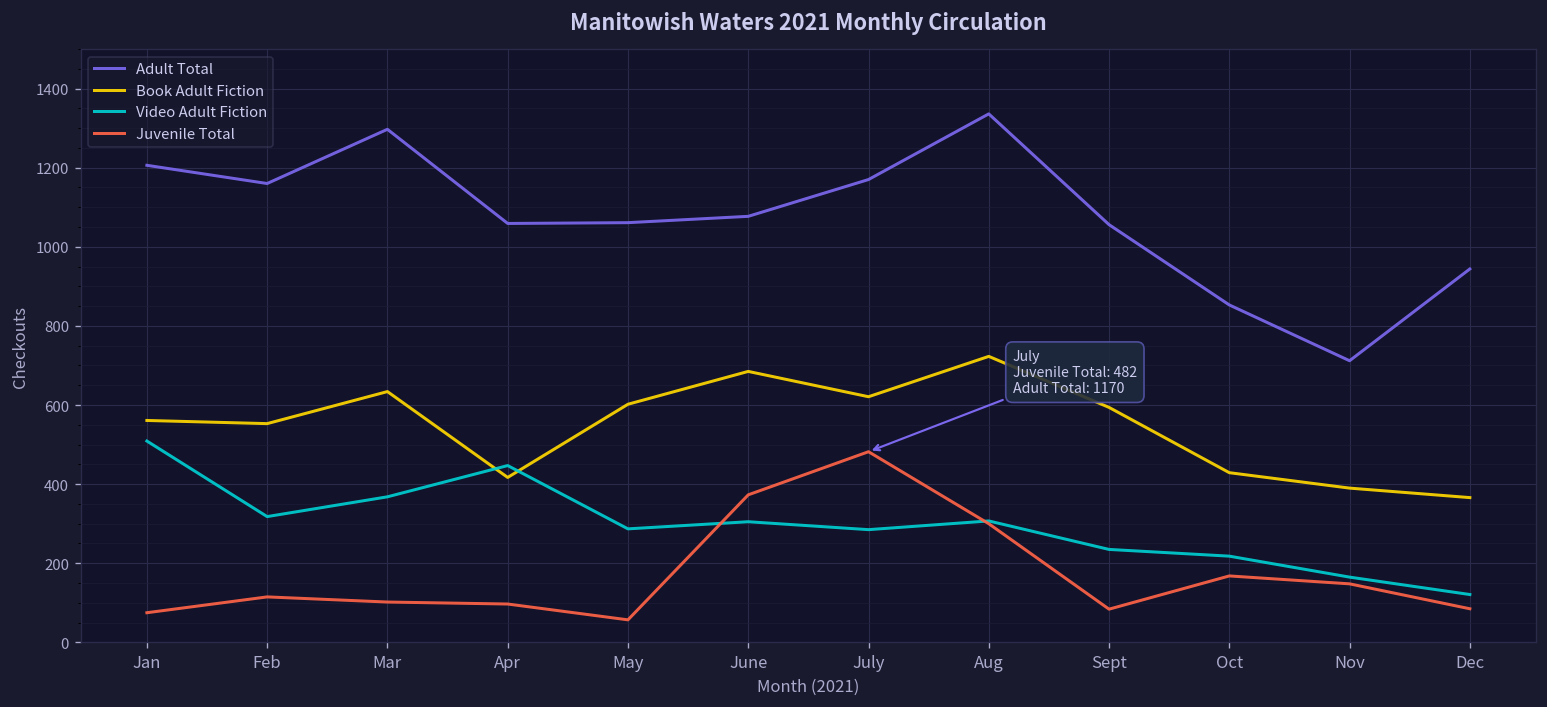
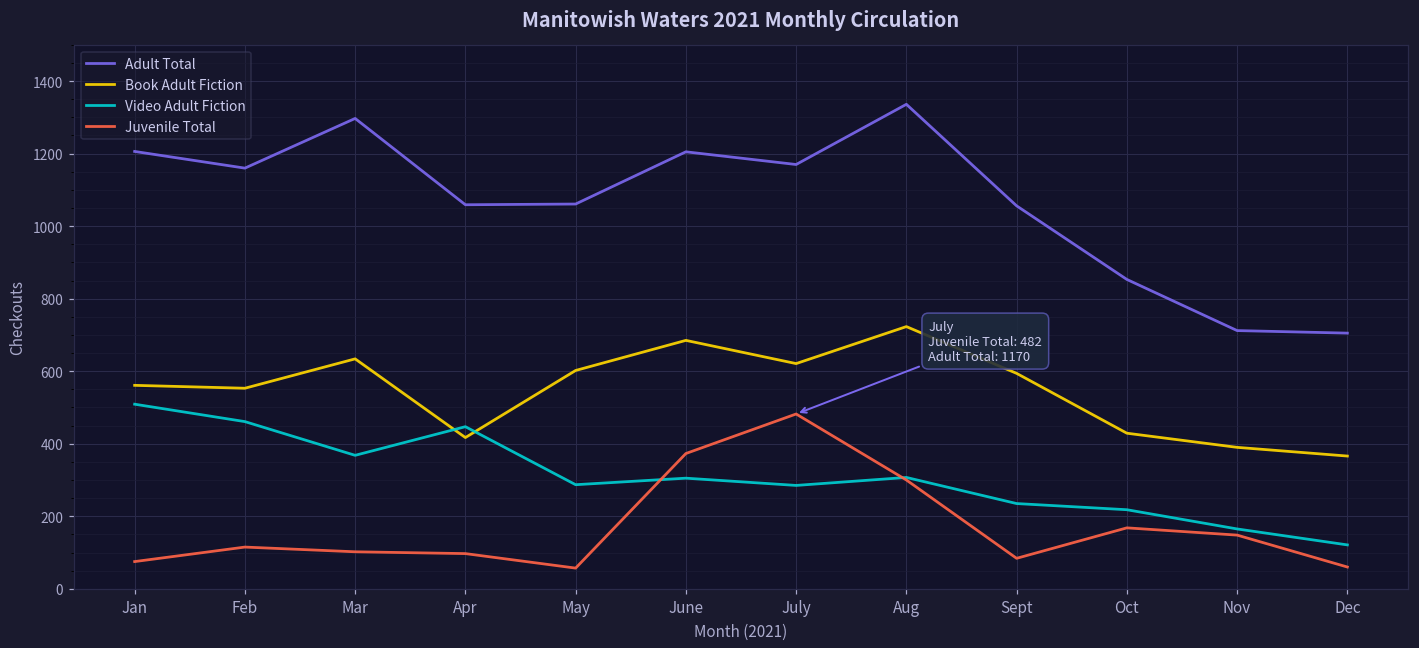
Video Adult Fiction, Feb: 320 -> 460
Adult Total, June: 1080 -> 1210
Adult Total, Dec: 940 -> 710
Juvenile Total, Dec: 90 -> 60
